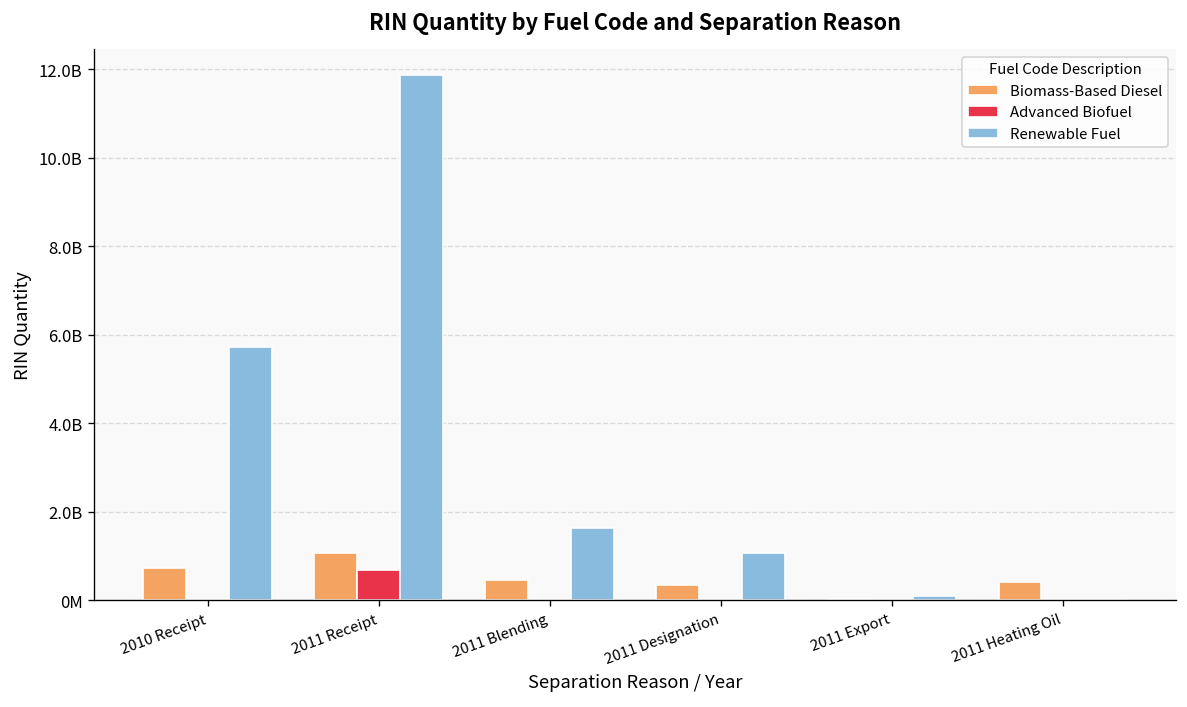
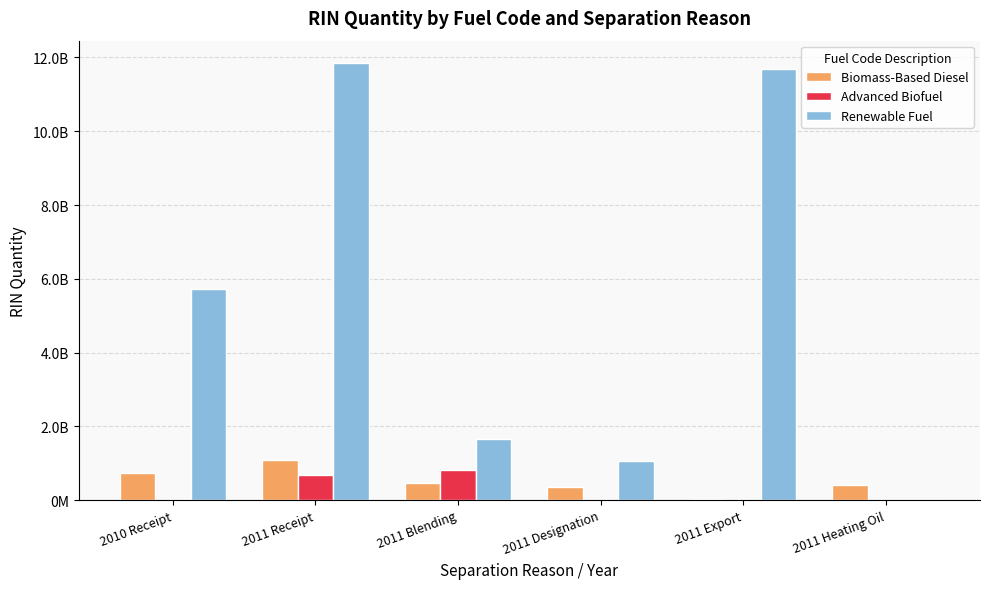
Advanced Biofuel, 2011 Blending: 0 -> 800000000
Renewable Fuel, 2011 Export: 100000000 -> 11700000000
